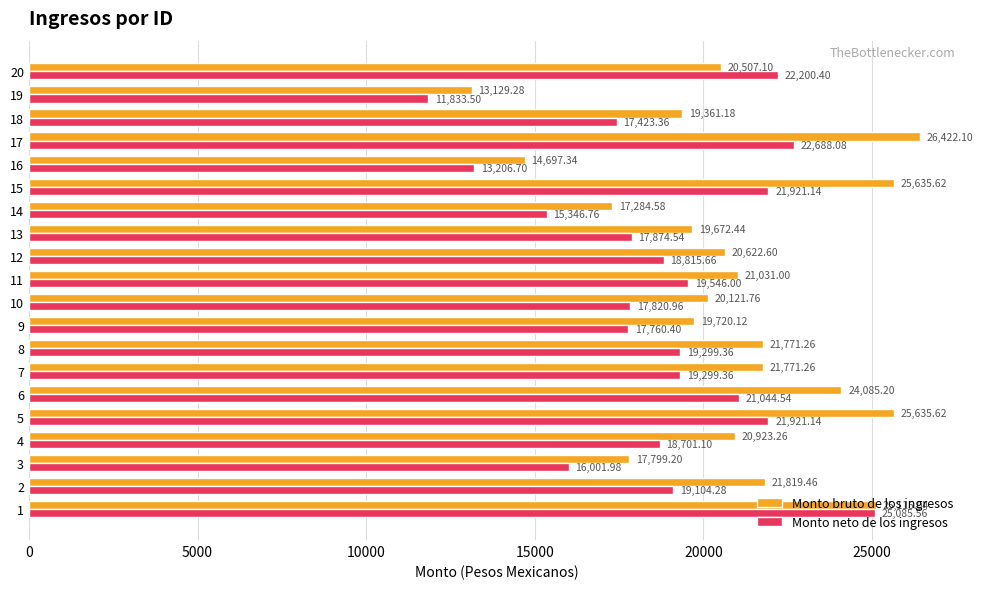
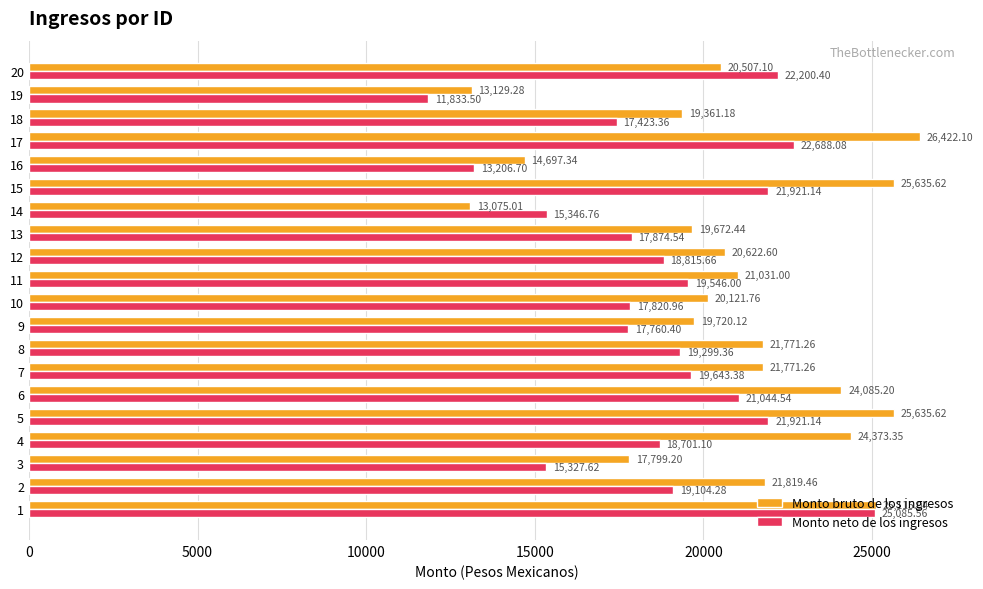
Monto bruto de los ingresos, 14: 17,284.58 -> 13,075.01
Monto neto de los ingresos, 7: 19,299.36 -> 19,643.38
Monto bruto de los ingresos, 4: 20,923.26 -> 24,373.35
Monto neto de los ingresos, 3: 16,001.98 -> 15,327.62
